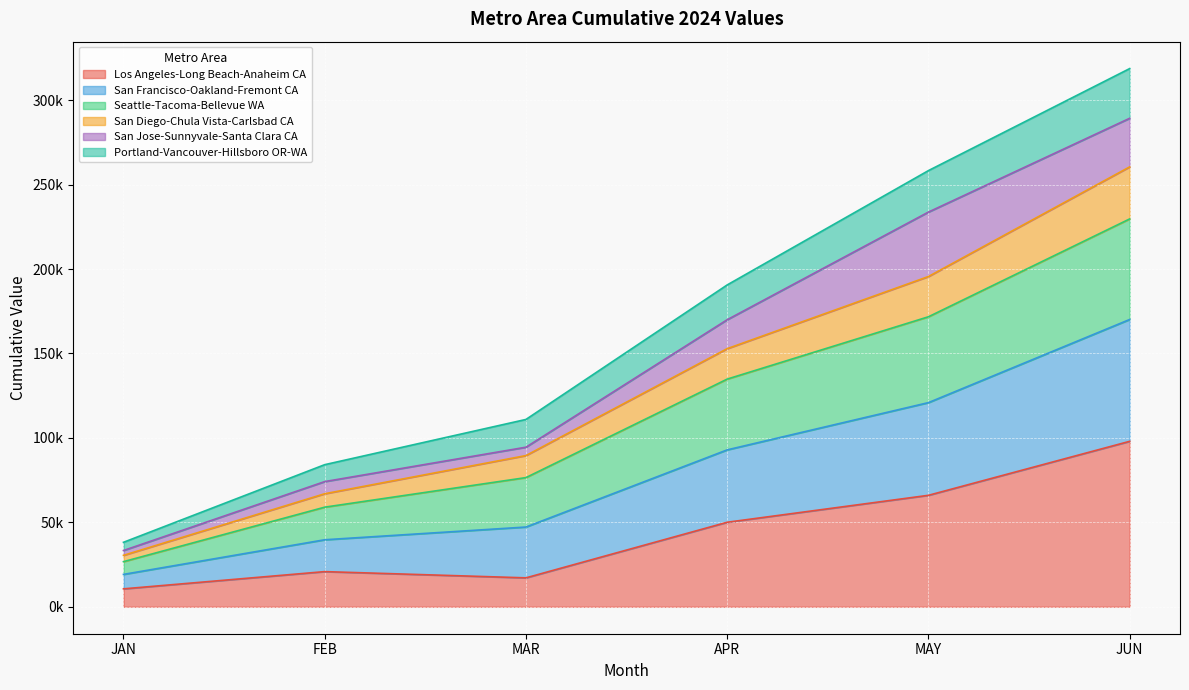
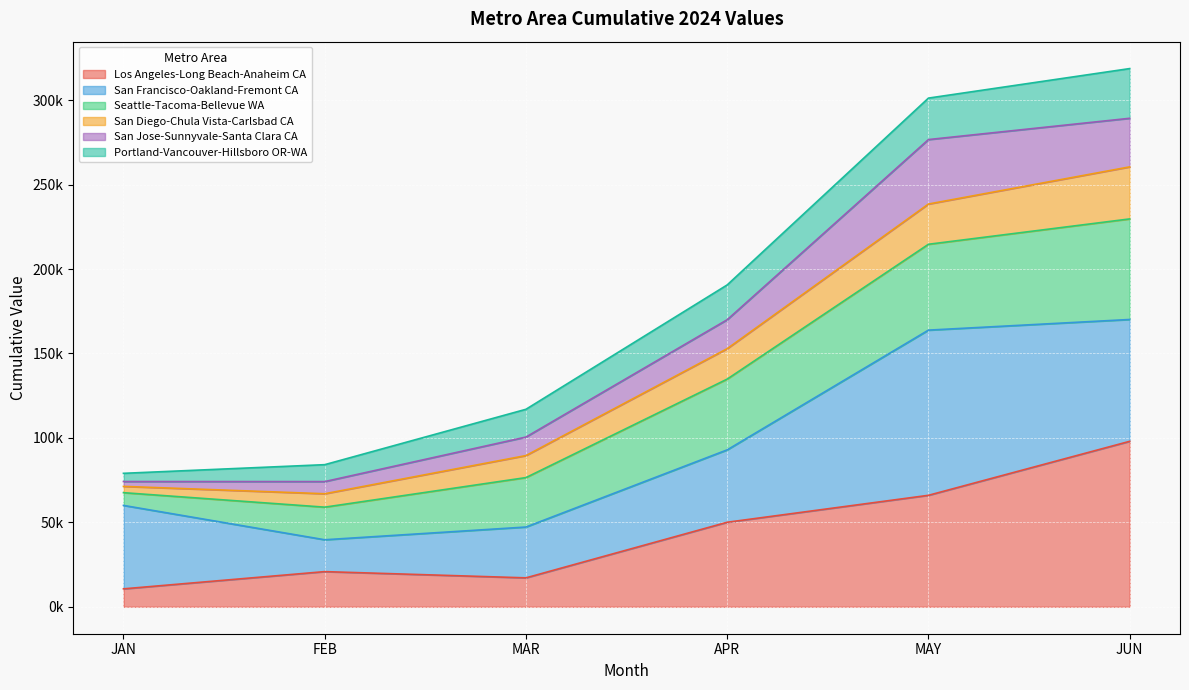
San Francisco-Oakland-Fremont CA, JAN: 9000 -> 49000
San Jose-Sunnyvale-Santa Clara CA, MAR: 5000 -> 11000
San Francisco-Oakland-Fremont CA, MAY: 55000 -> 98000
